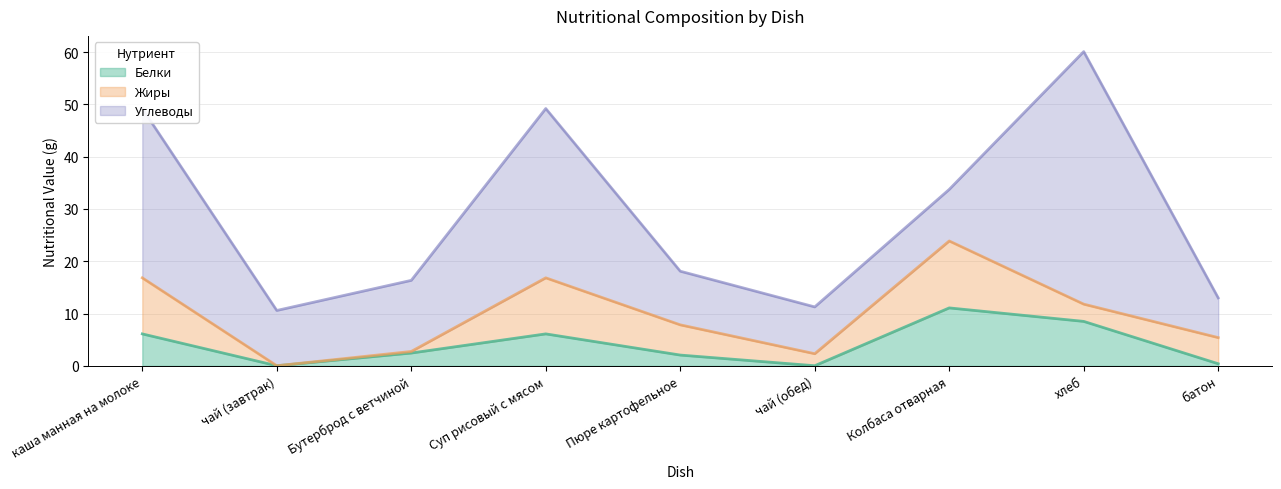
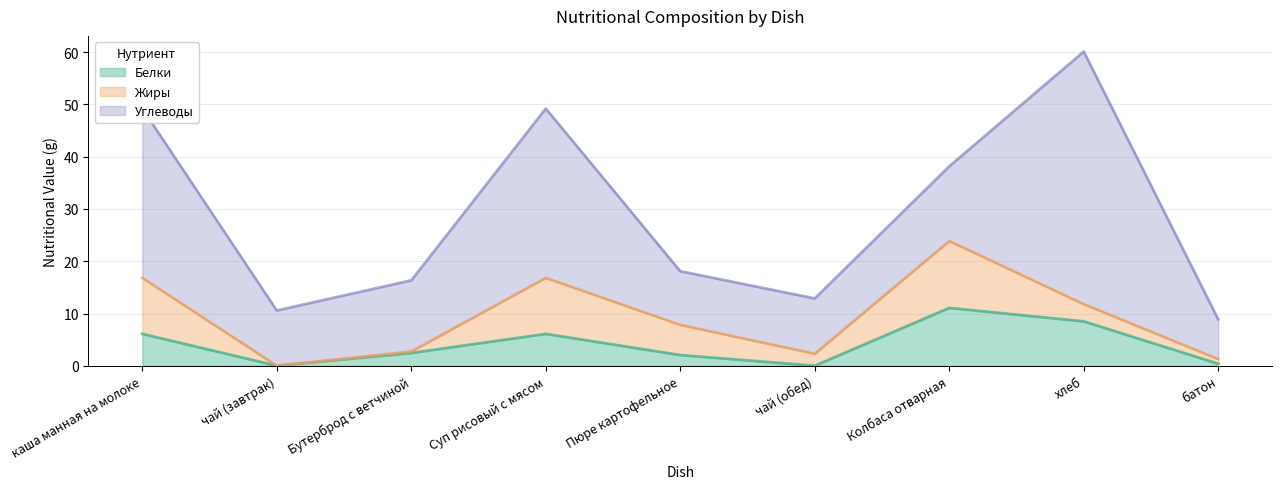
Углеводы, чай (обед): 9 -> 11
Углеводы, Колбаса отварная: 10 -> 14
Жиры, батон: 5 -> 1
